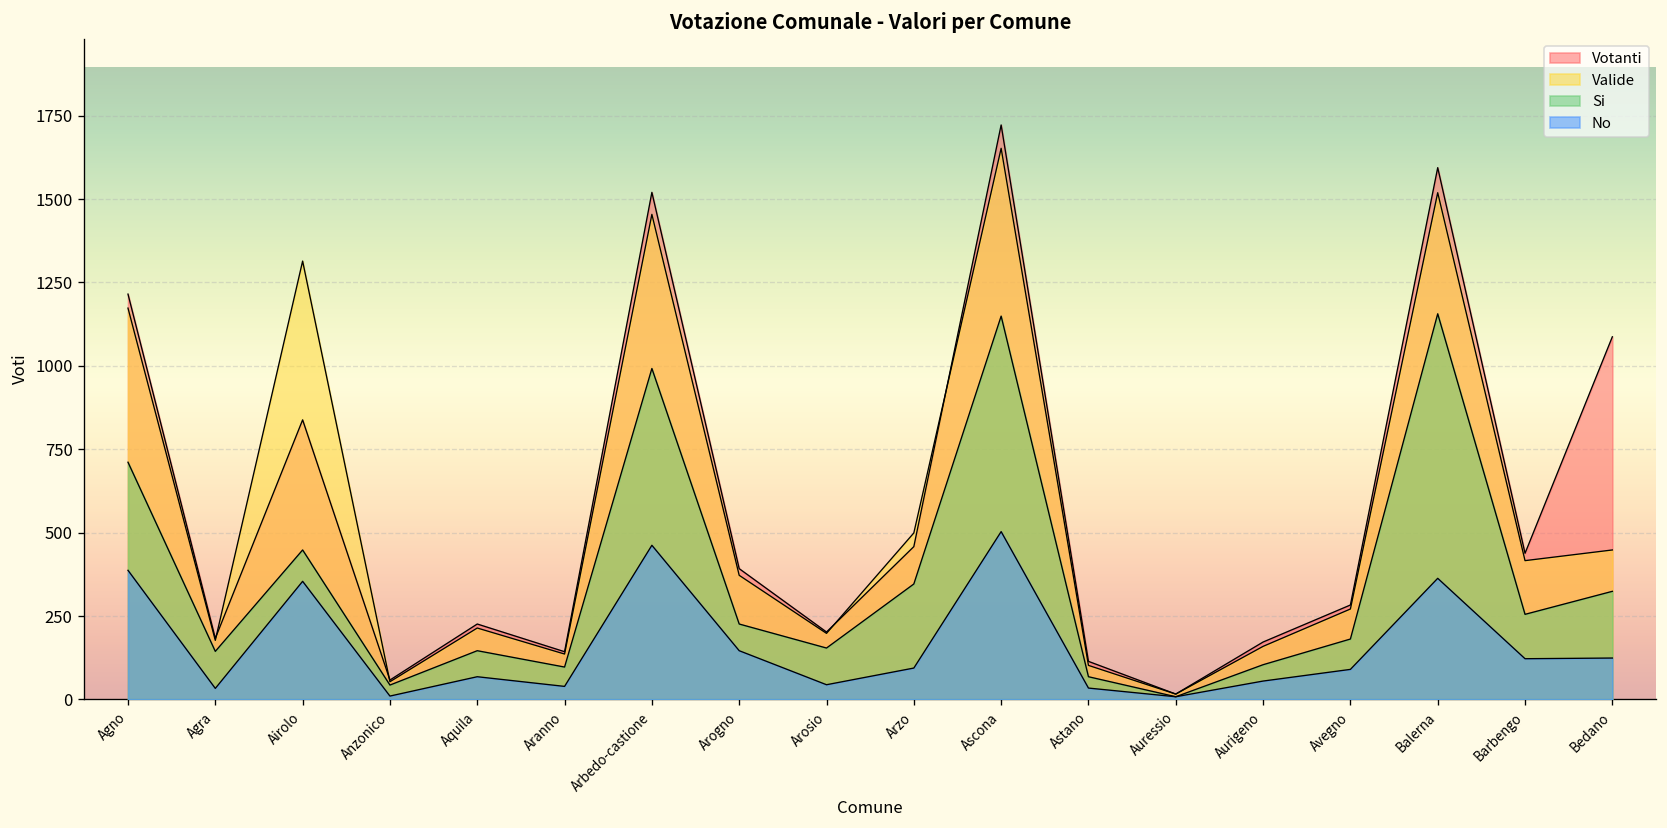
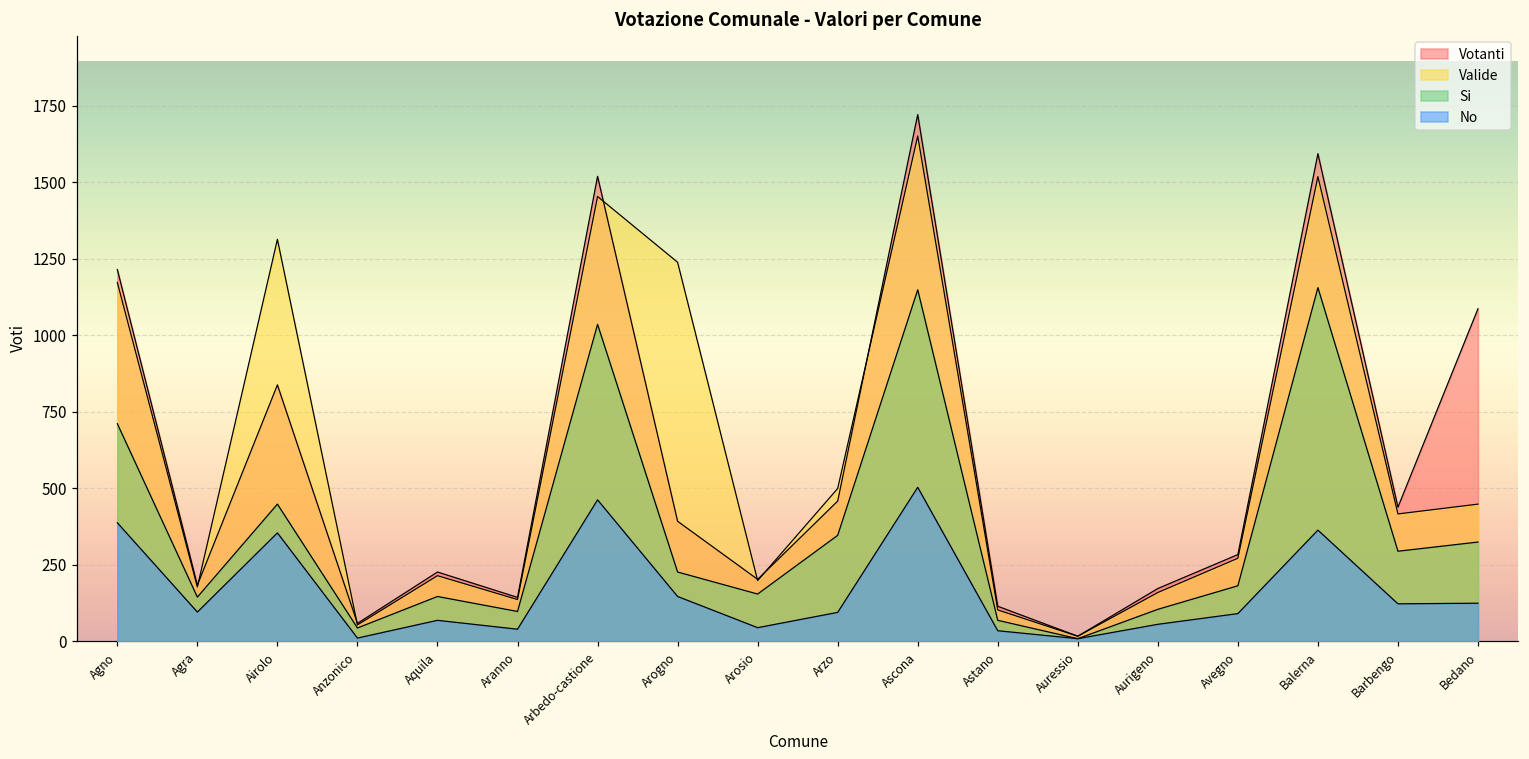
No, Agra: 30 -> 100
Si, Arbedo-castione: 990 -> 1040
Valide, Arogno: 370 -> 1240
Si, Barbengo: 260 -> 290
